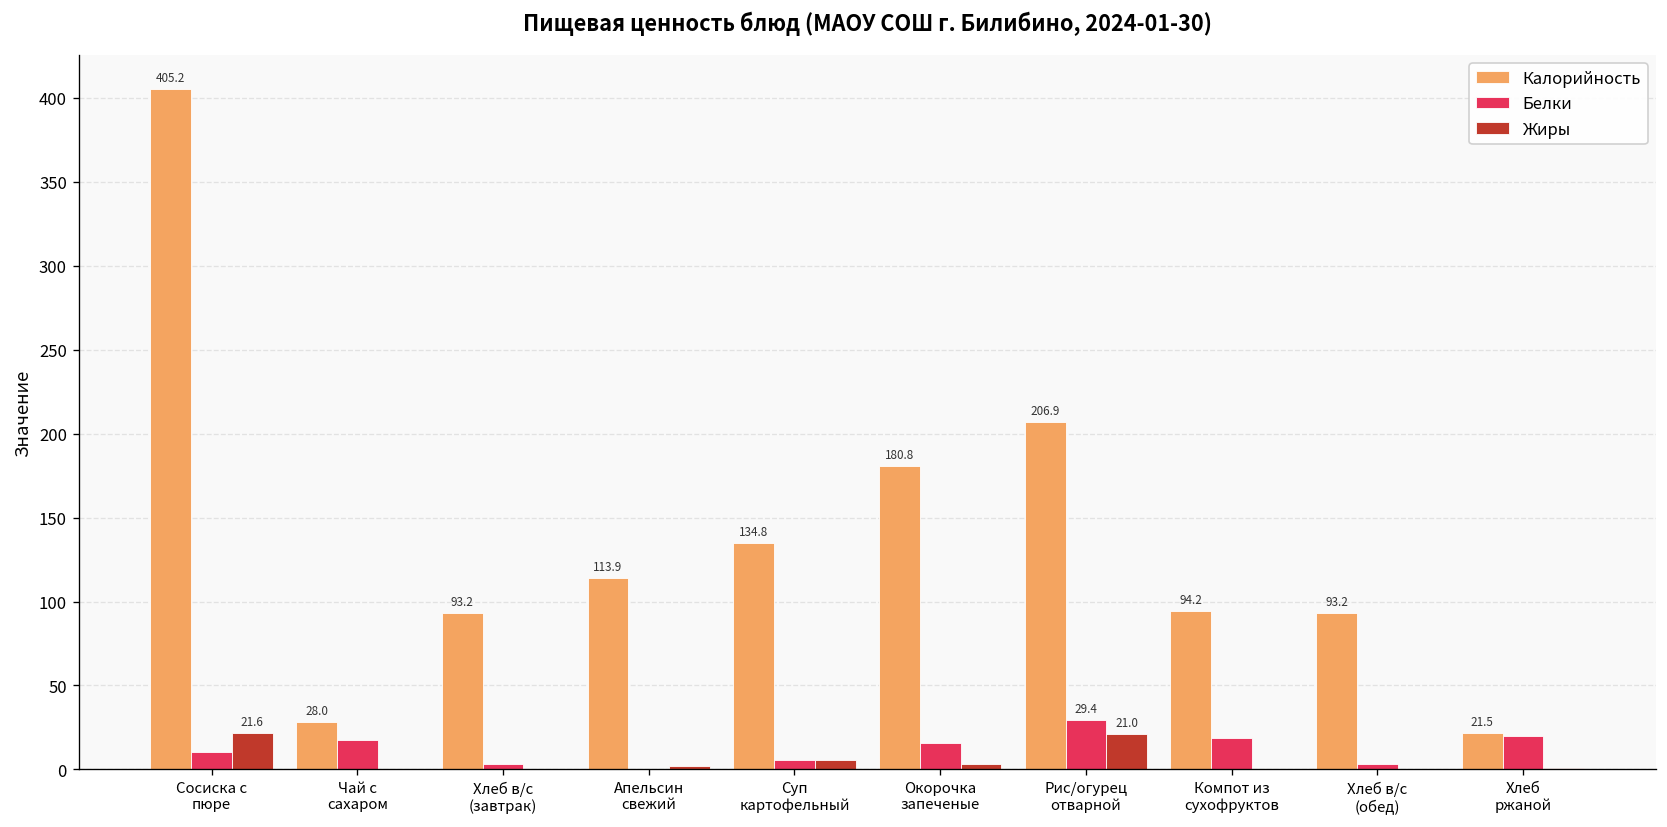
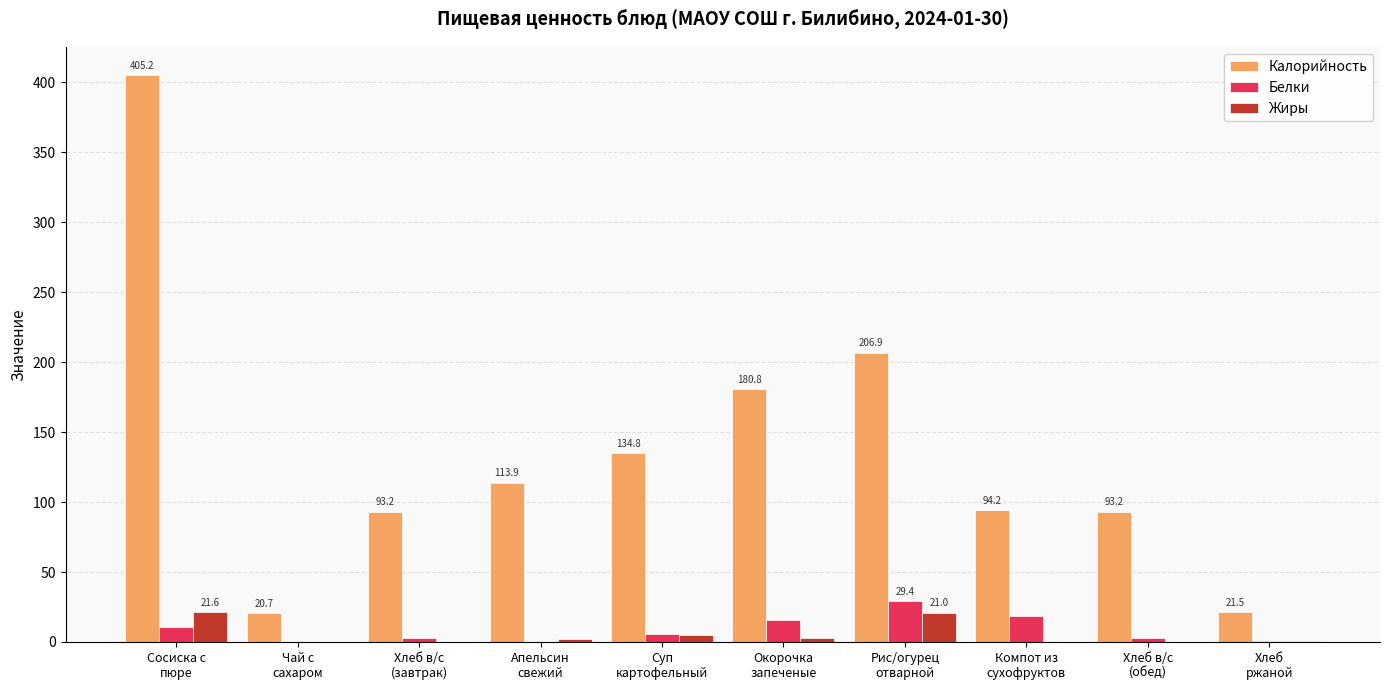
Калорийность, Чай с сахаром: 28.0 -> 20.7
Белки, Чай с сахаром: 18 -> 0
Белки, Хлеб ржаной: 20 -> 1
